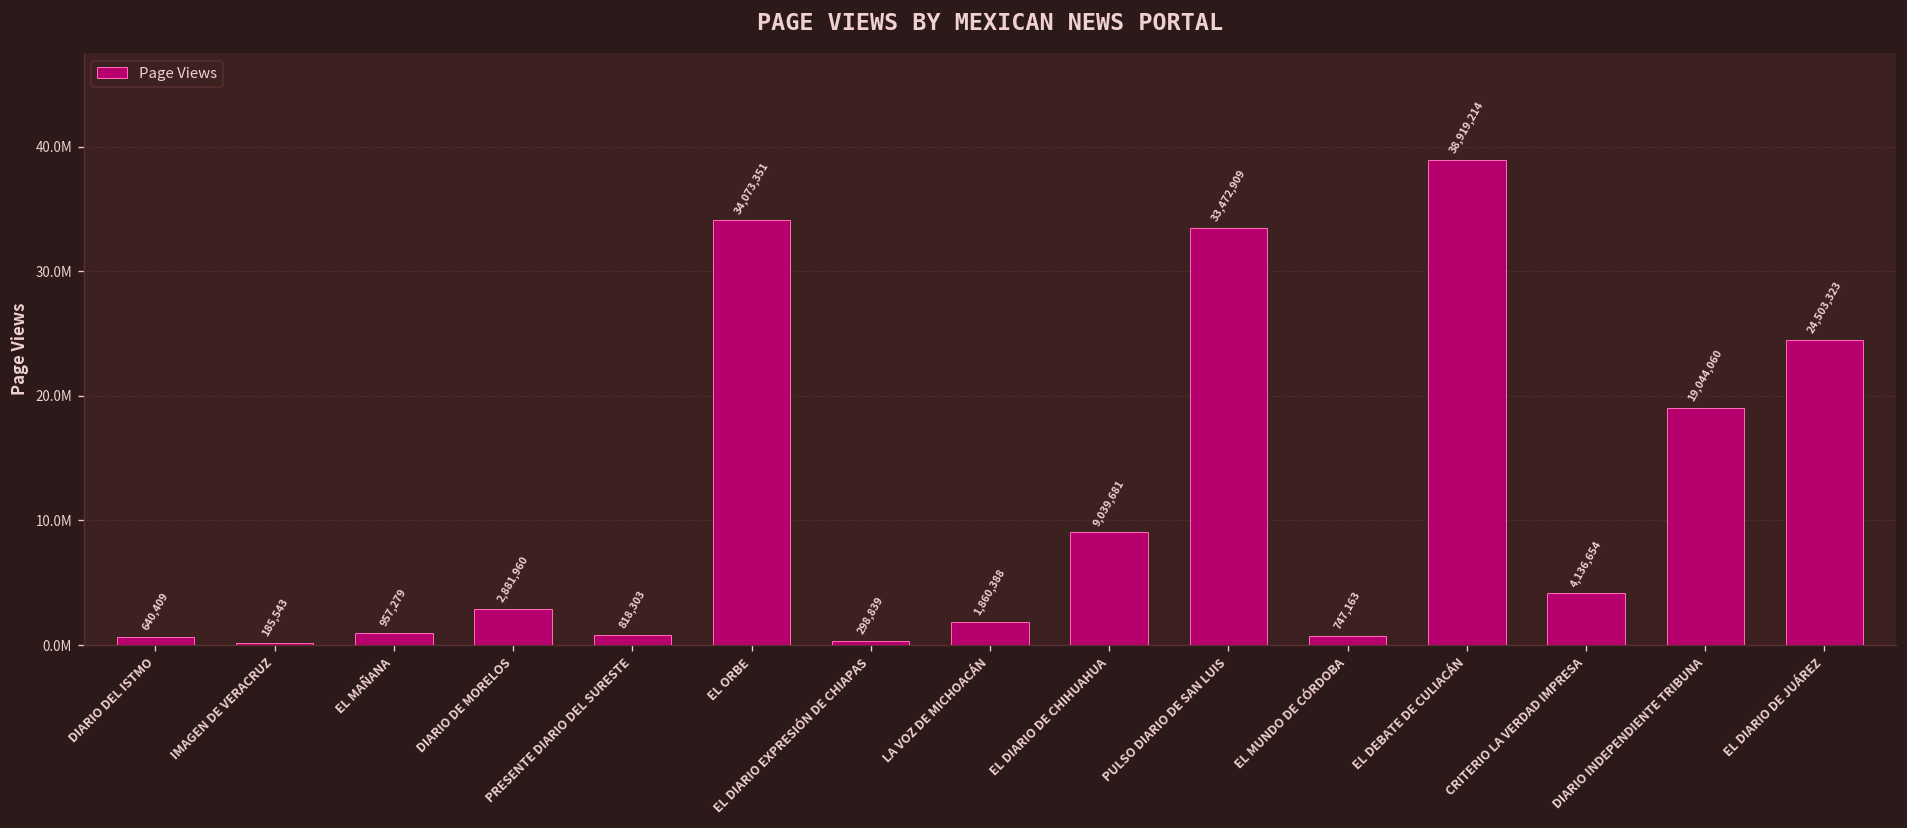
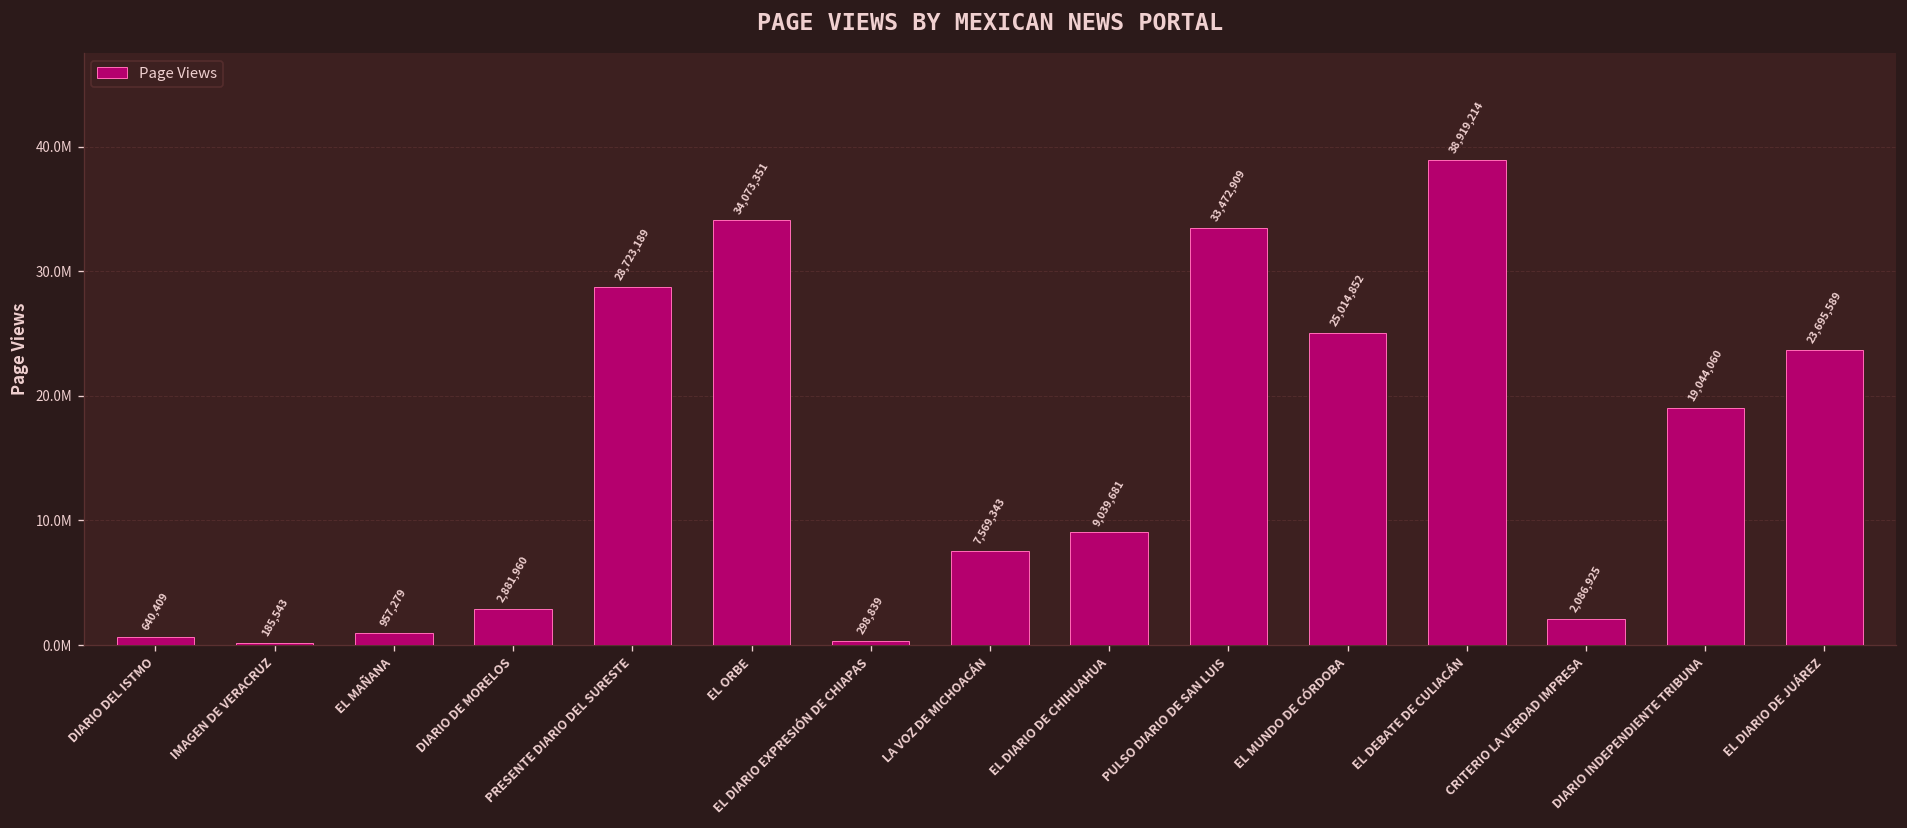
PRESENTE DIARIO DEL SURESTE: 818,303 -> 28,723,189
LA VOZ DE MICHOACÁN: 1,860,388 -> 7,569,343
EL MUNDO DE CÓRDOBA: 747,163 -> 25,014,852
CRITERIO LA VERDAD IMPRESA: 4,136,654 -> 2,086,925
EL DIARIO DE JUÁREZ: 24,503,323 -> 23,695,589
